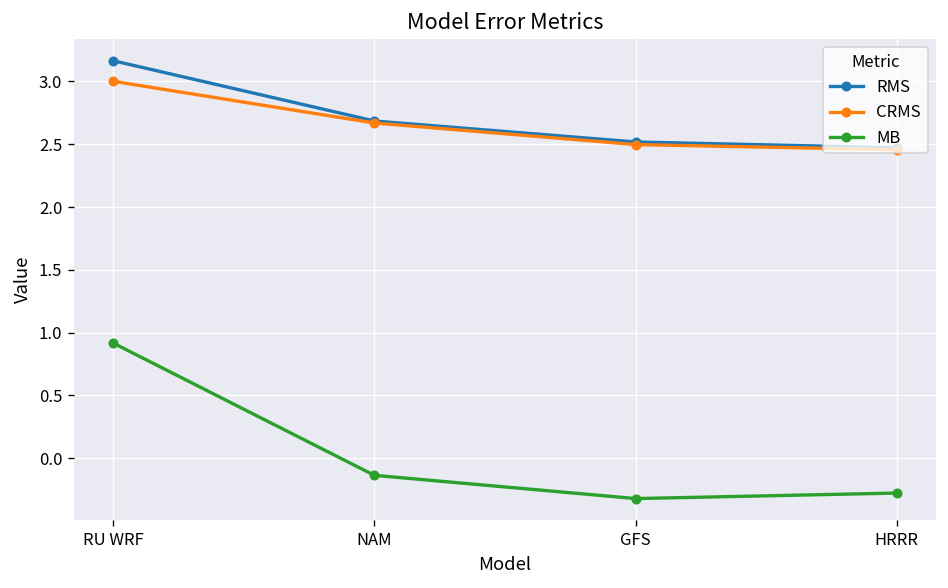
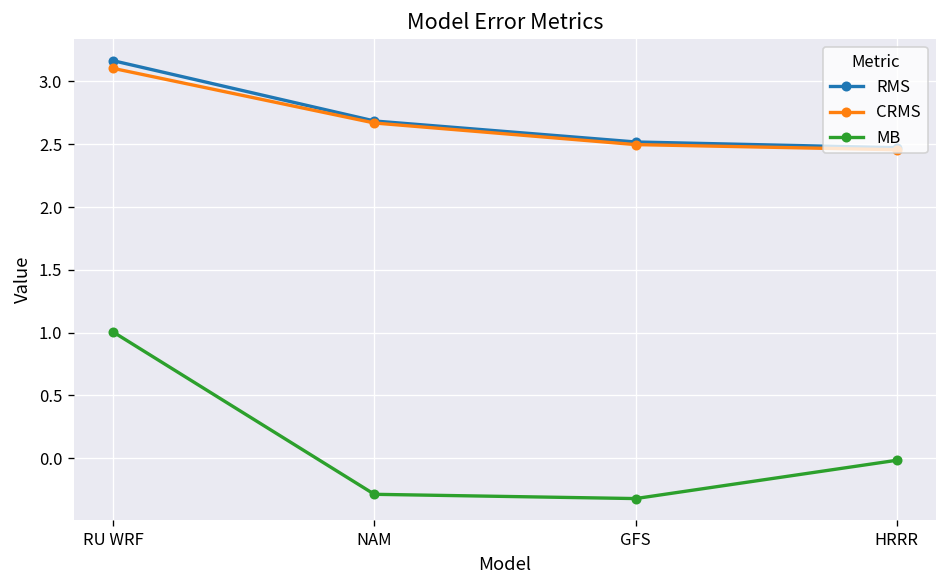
CRMS, RU WRF: 3.00 -> 3.10
MB, RU WRF: 0.92 -> 1.01
MB, NAM: -0.14 -> -0.29
MB, HRRR: -0.28 -> -0.02
